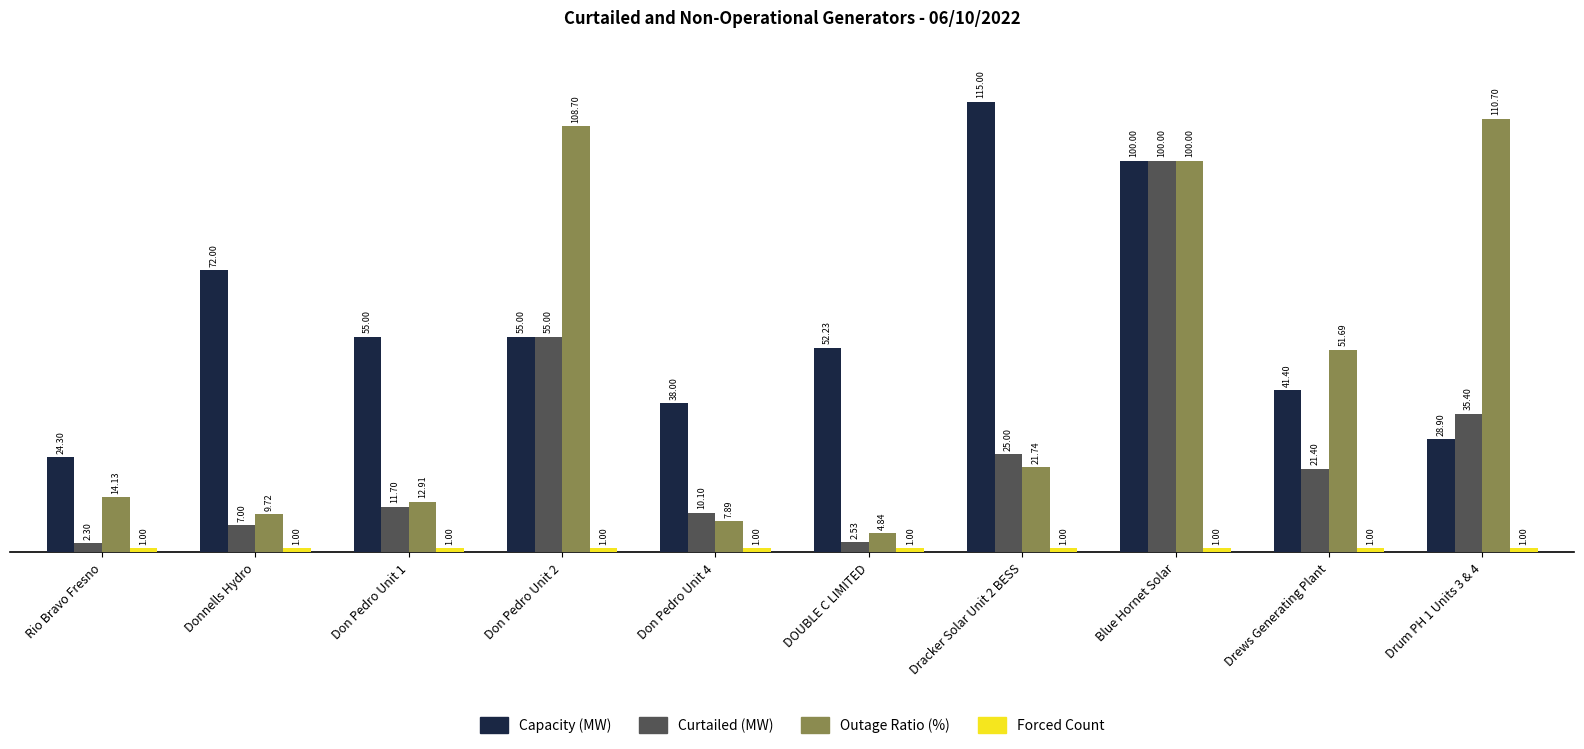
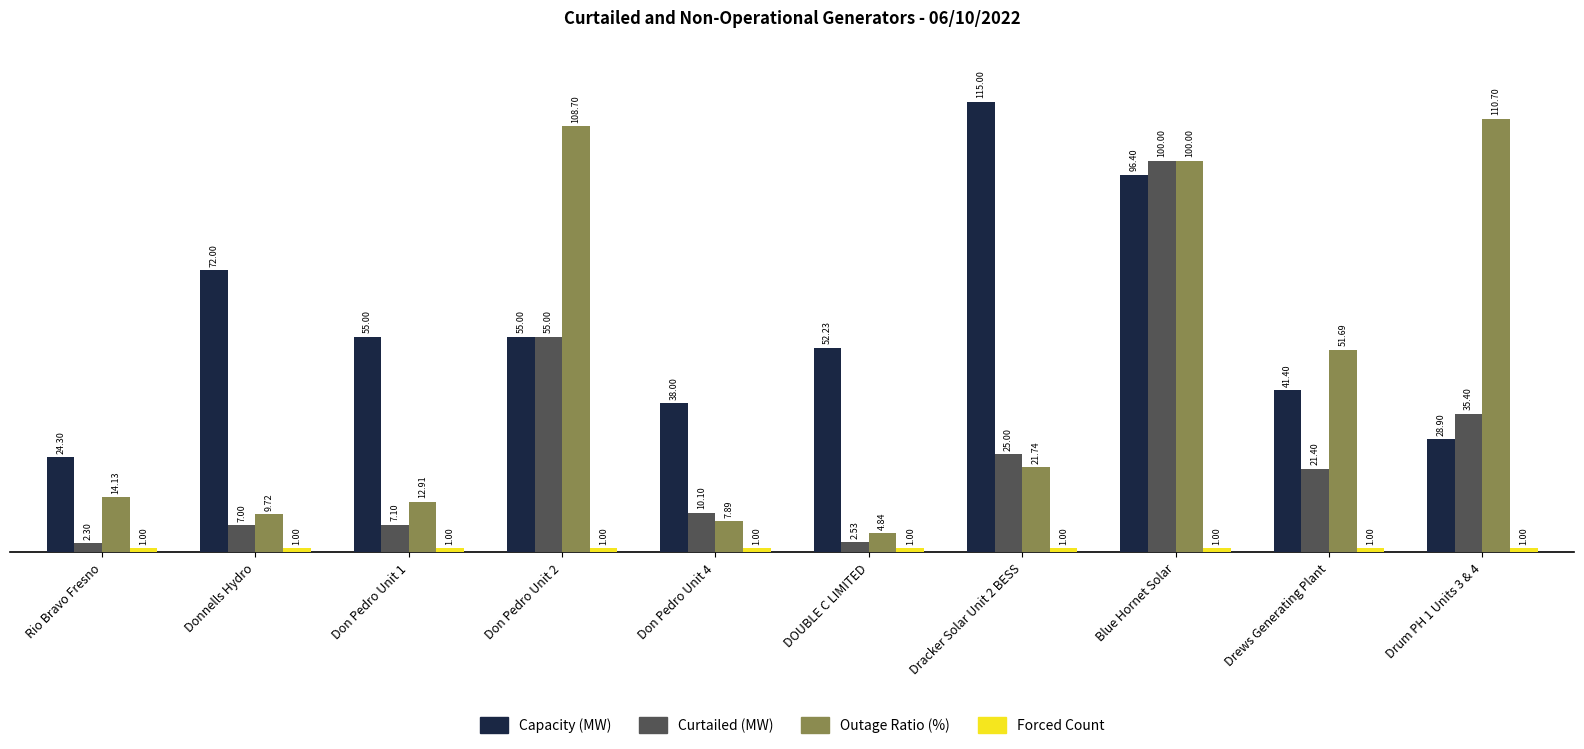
Curtailed (MW), Don Pedro Unit 1: 11.70 -> 7.10
Capacity (MW), Blue Hornet Solar: 100.00 -> 96.40
